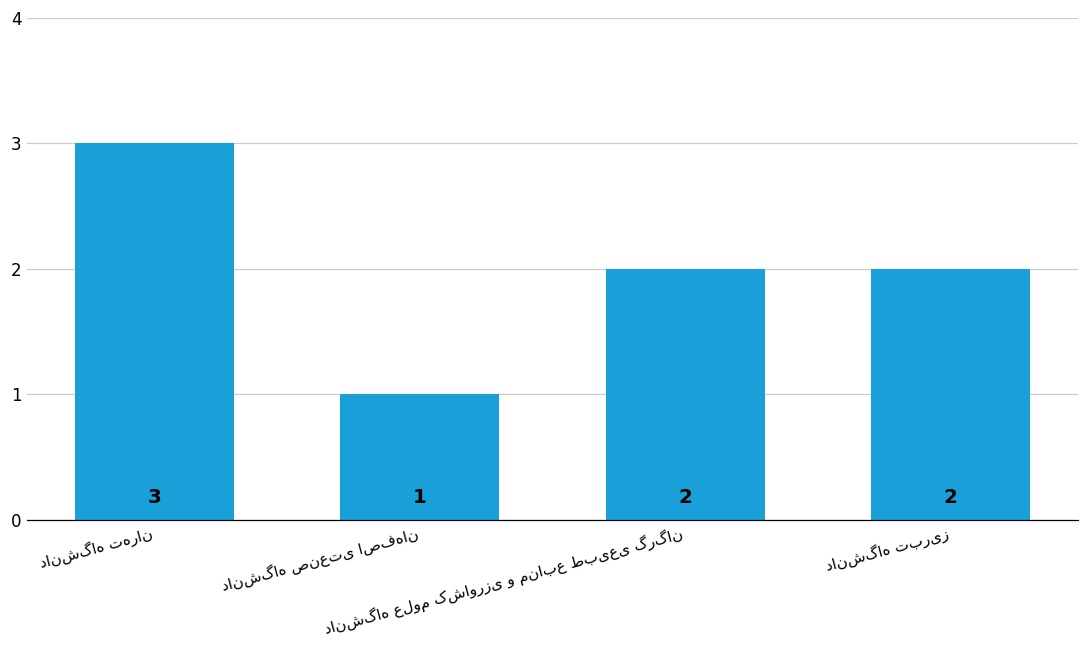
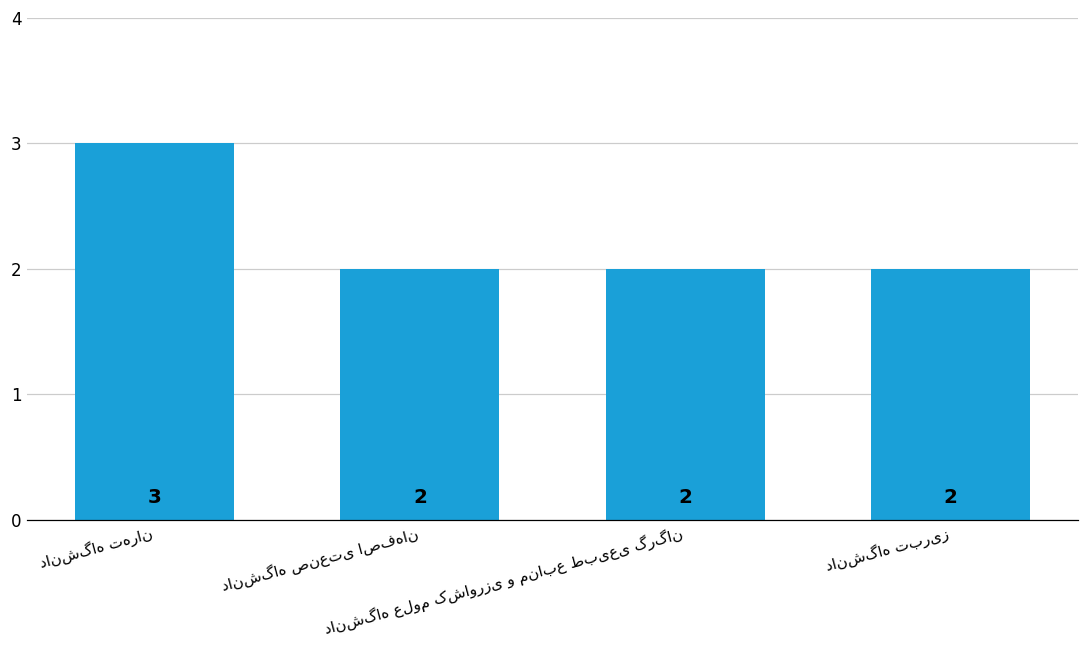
دانشگاه صنعتی اصفهان: 1 -> 2
